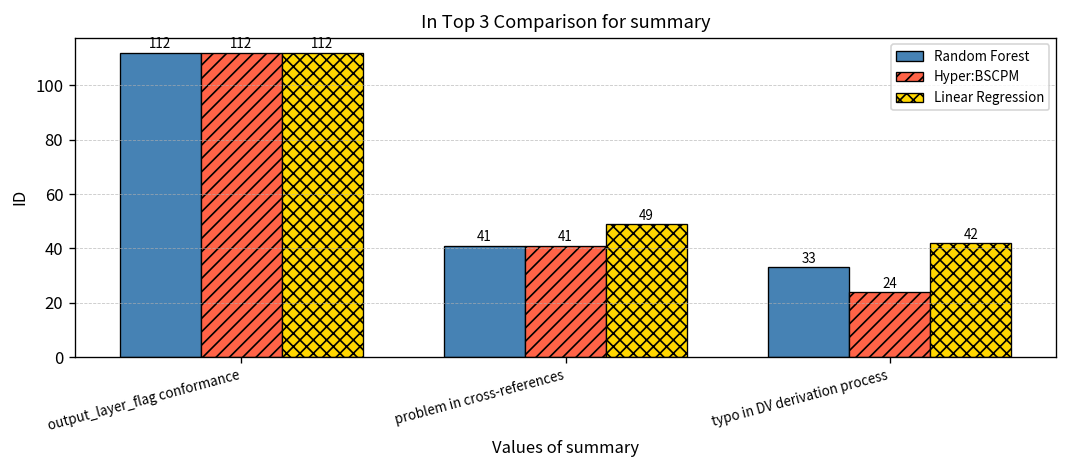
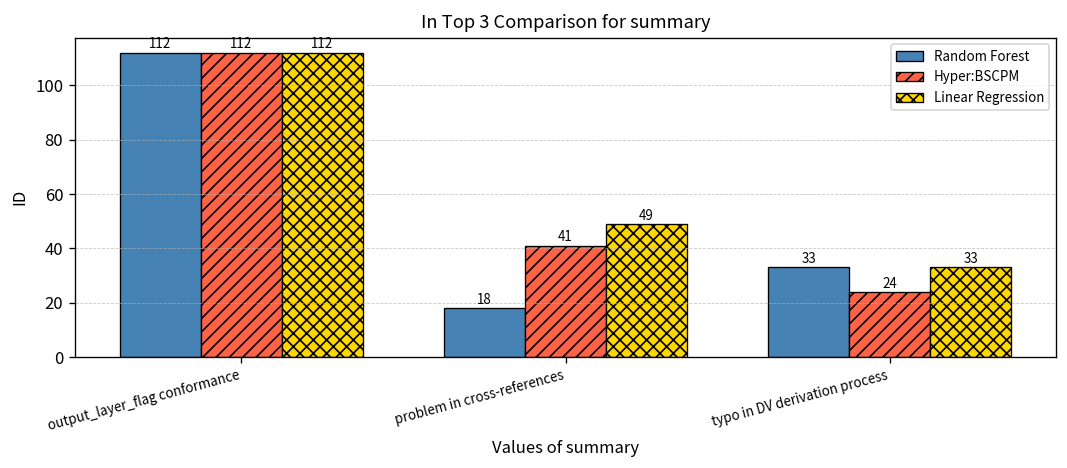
Random Forest, problem in cross-references: 41 -> 18
Linear Regression, typo in DV derivation process: 42 -> 33
